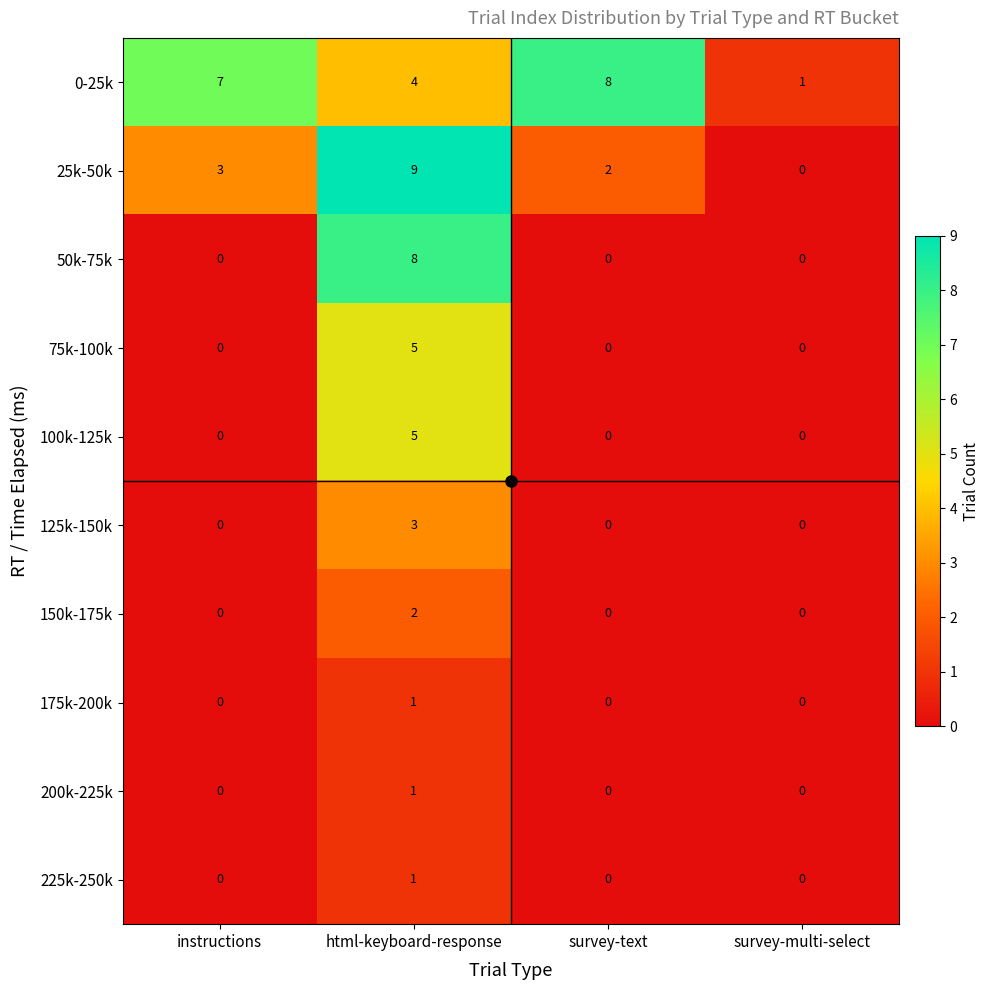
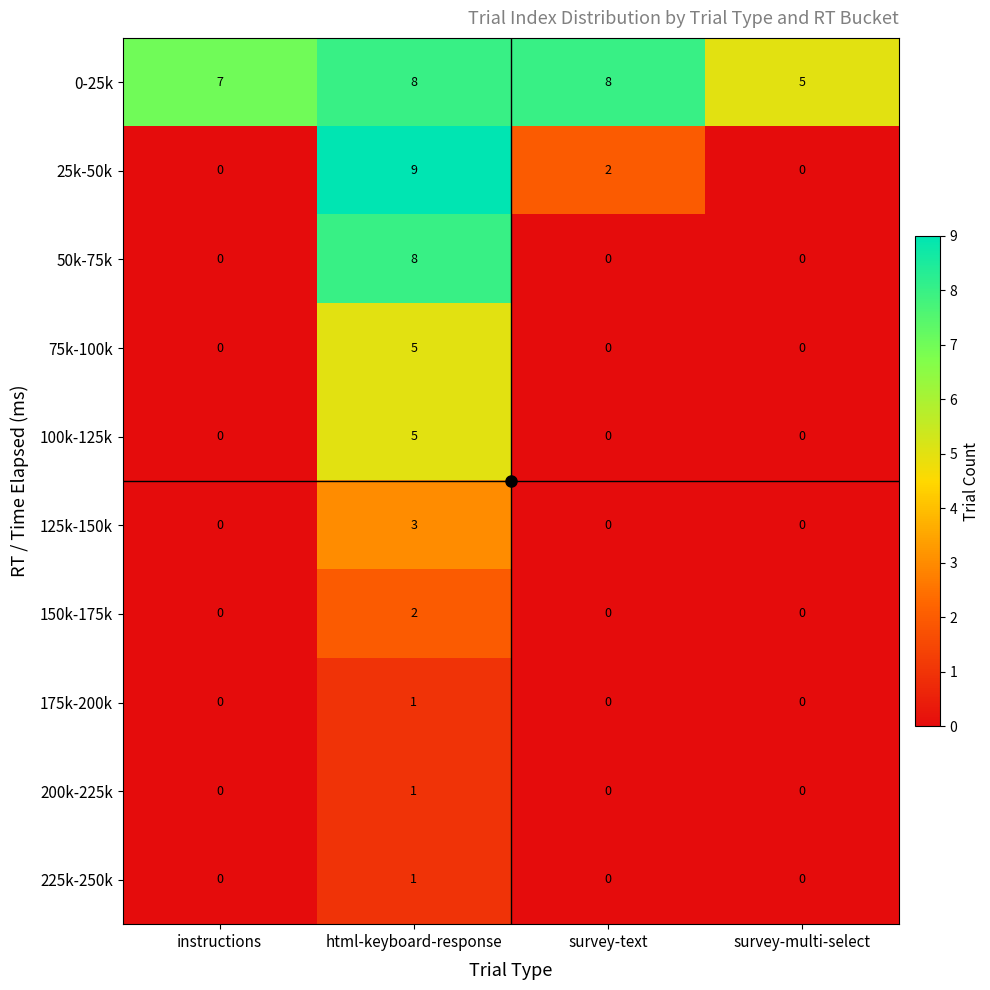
0-25k, html-keyboard-response: 4 -> 8
0-25k, survey-multi-select: 1 -> 5
25k-50k, instructions: 3 -> 0
